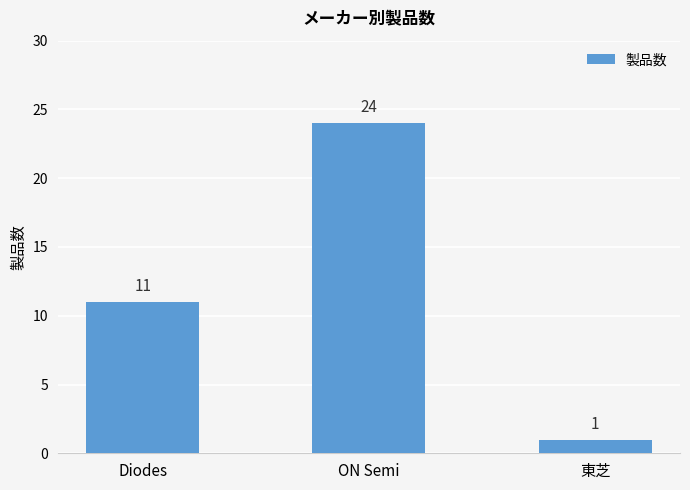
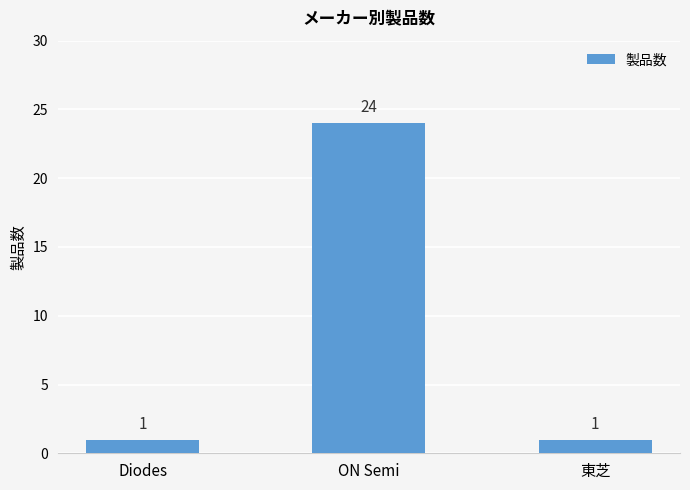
Diodes: 11 -> 1
